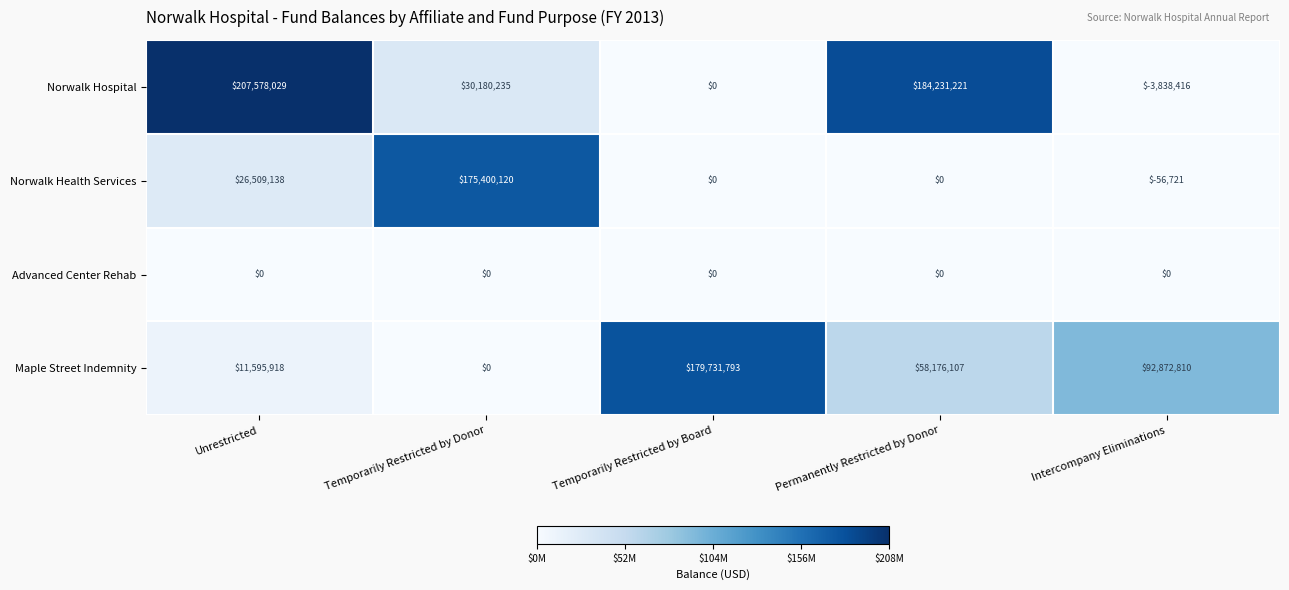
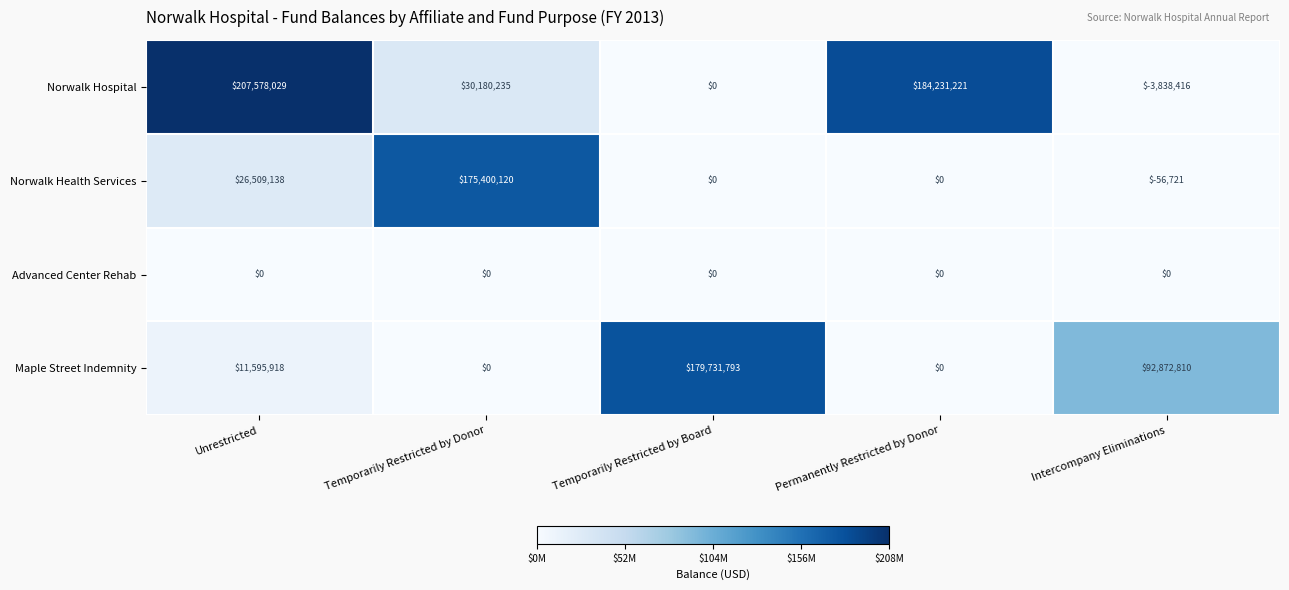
Maple Street Indemnity, Permanently Restricted by Donor: $58,176,107 -> $0
